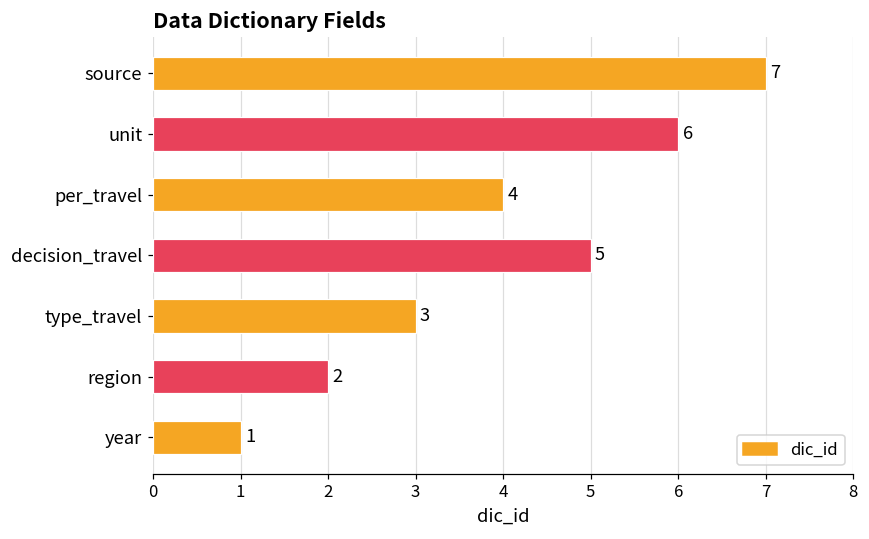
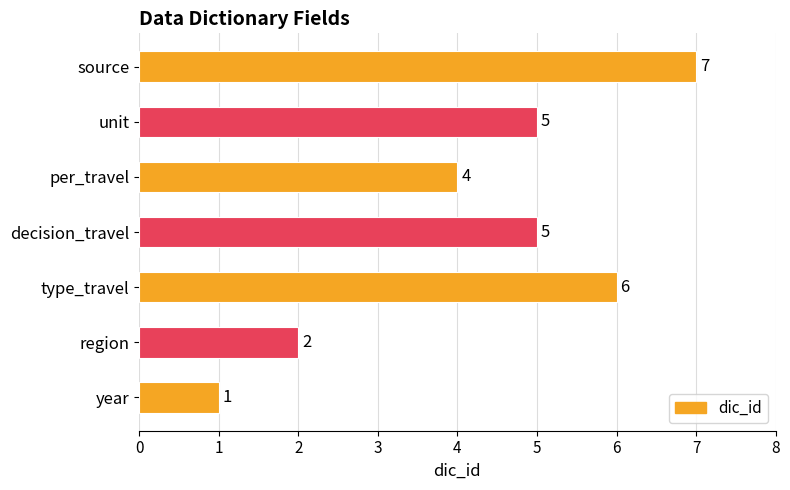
unit: 6 -> 5
type_travel: 3 -> 6
